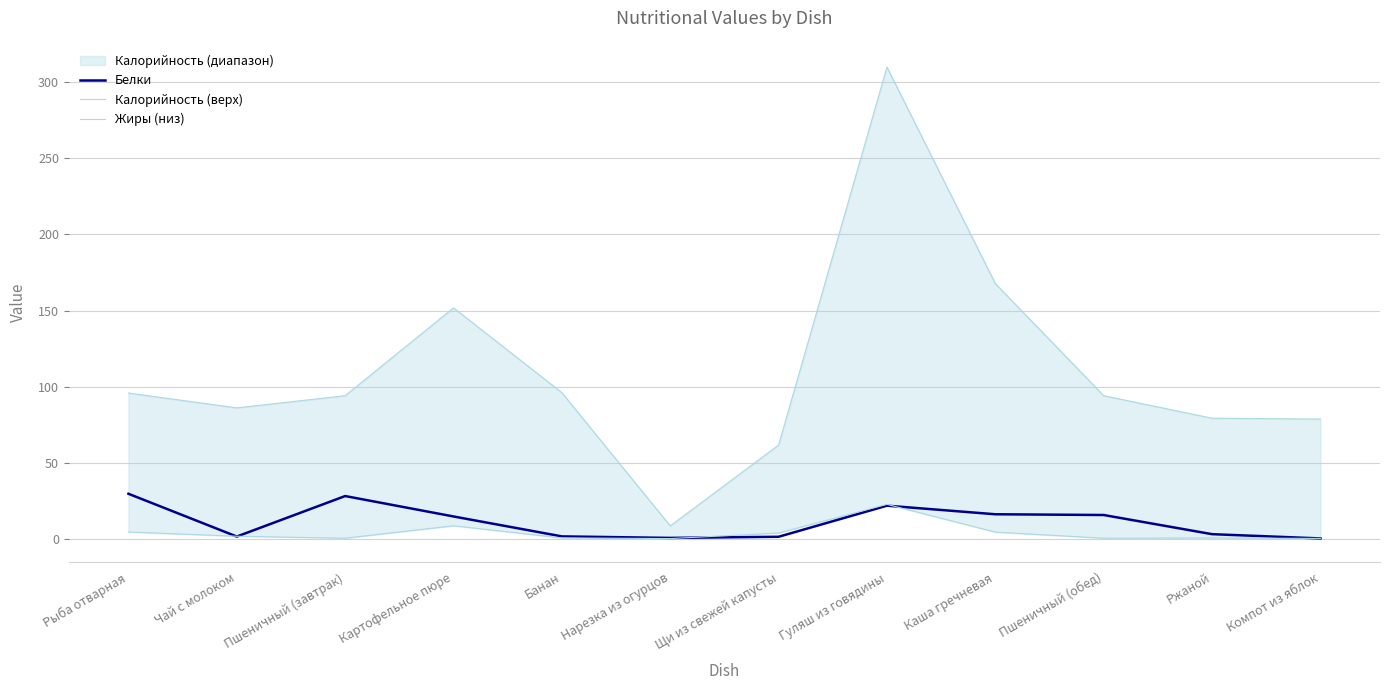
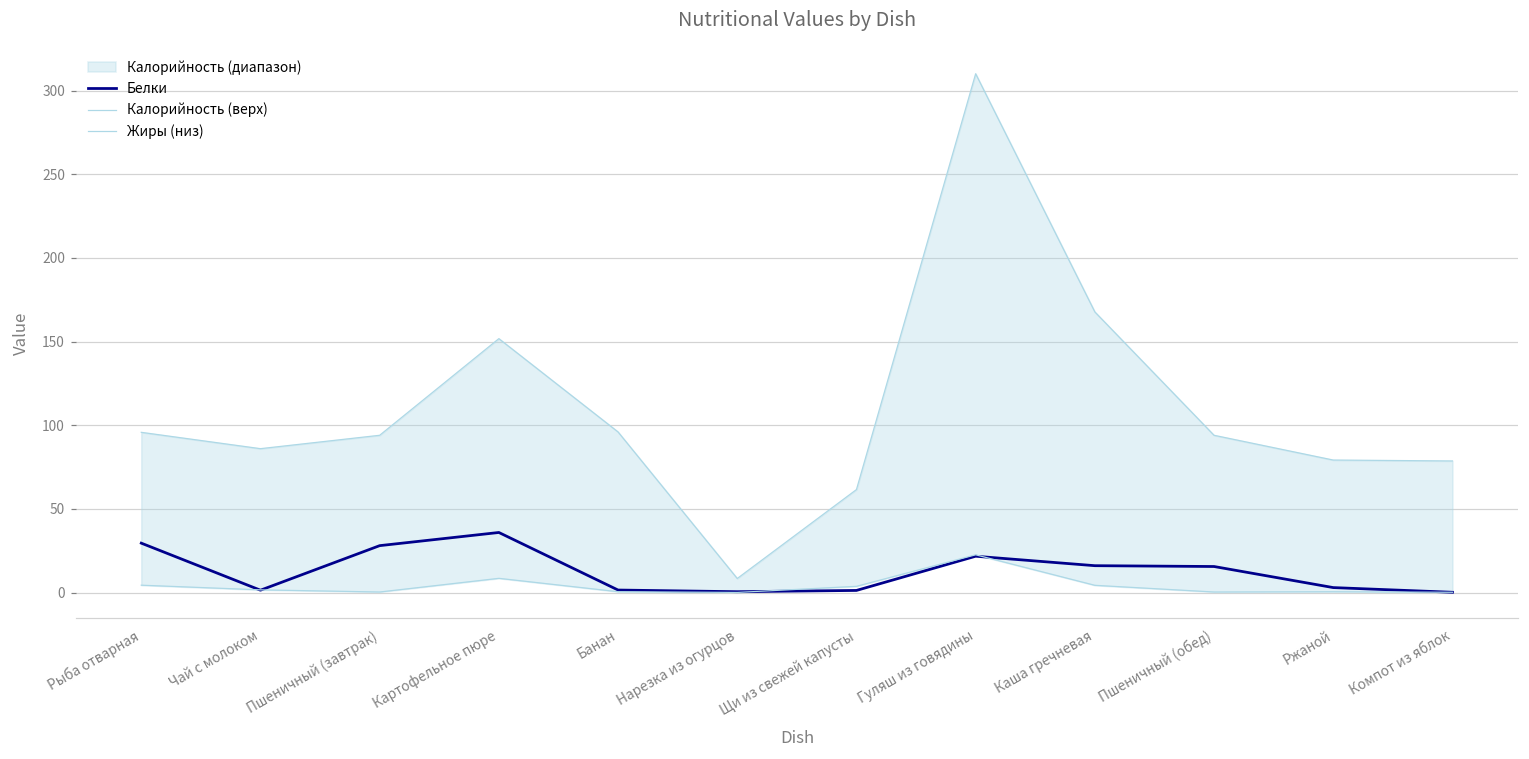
Белки, Картофельное пюре: 15 -> 36
